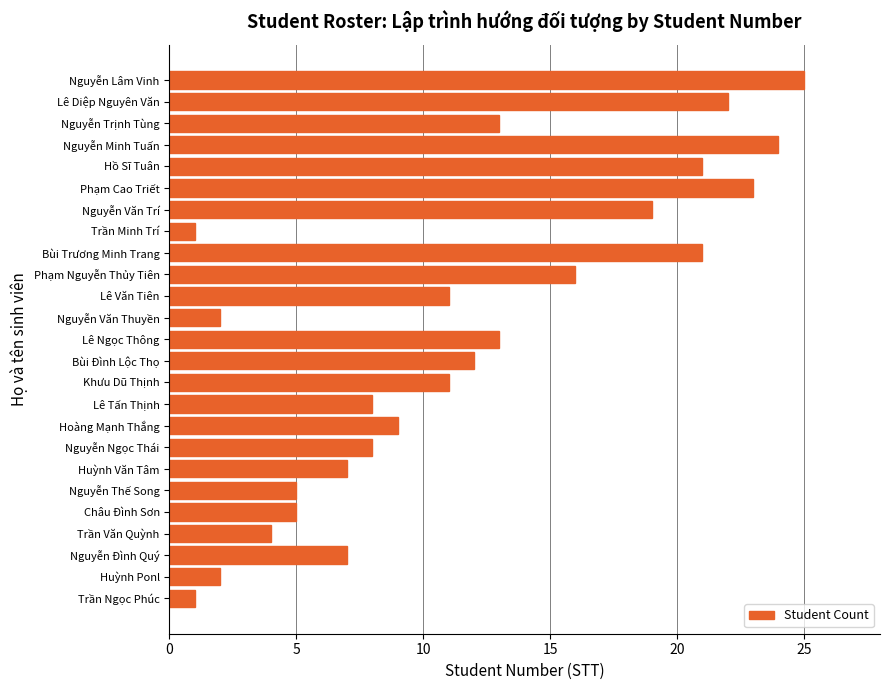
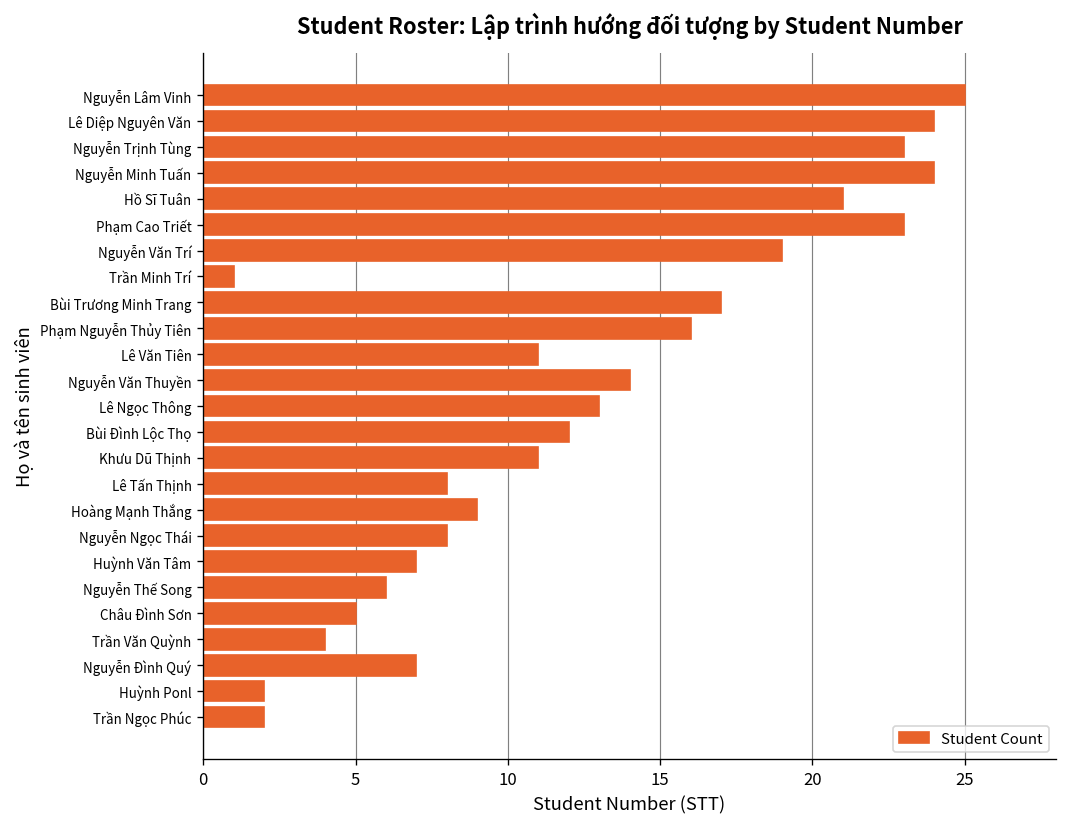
Lê Diệp Nguyên Văn: 22 -> 24
Nguyễn Trịnh Tùng: 13 -> 23
Bùi Trương Minh Trang: 21 -> 17
Nguyễn Văn Thuyền: 2 -> 14
Nguyễn Thế Song: 5 -> 6
Trần Ngọc Phúc: 1 -> 2
